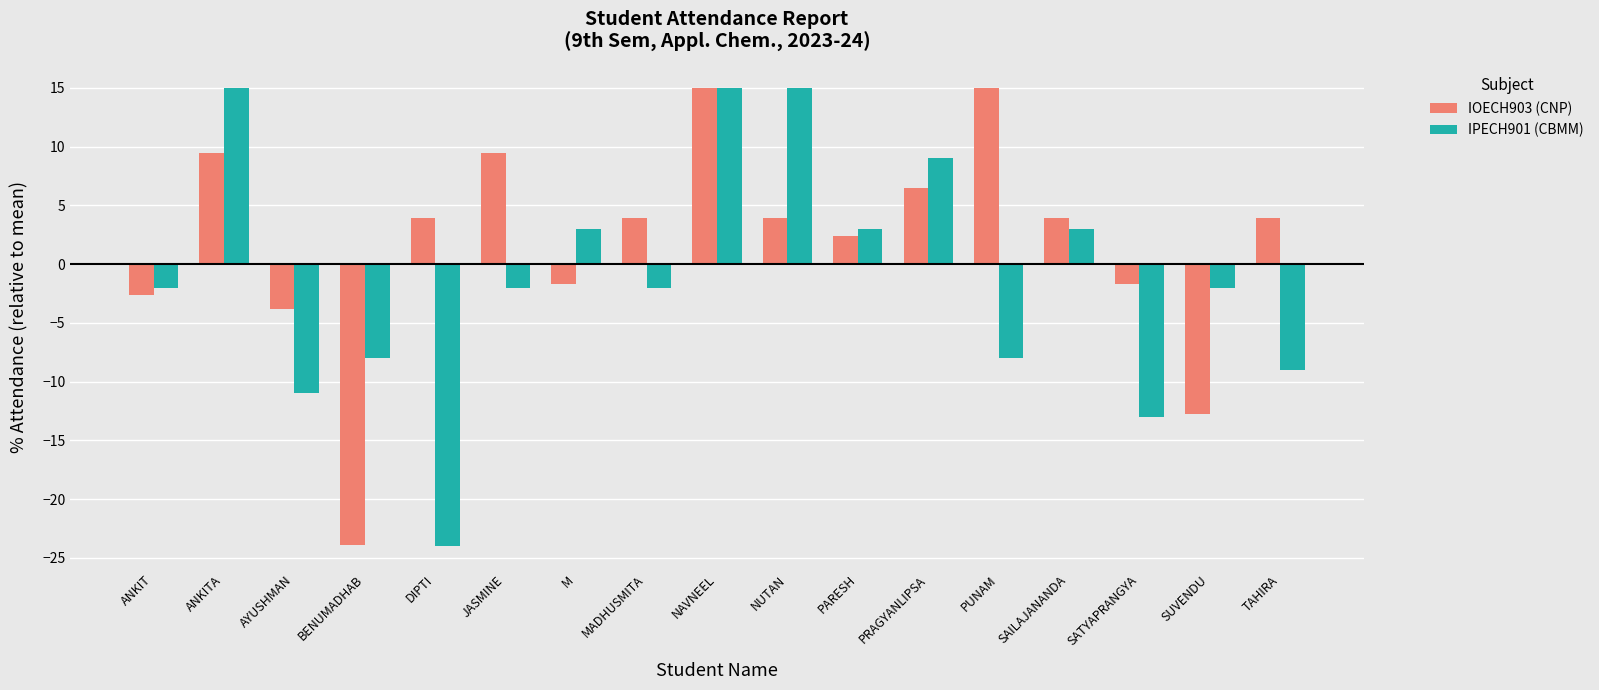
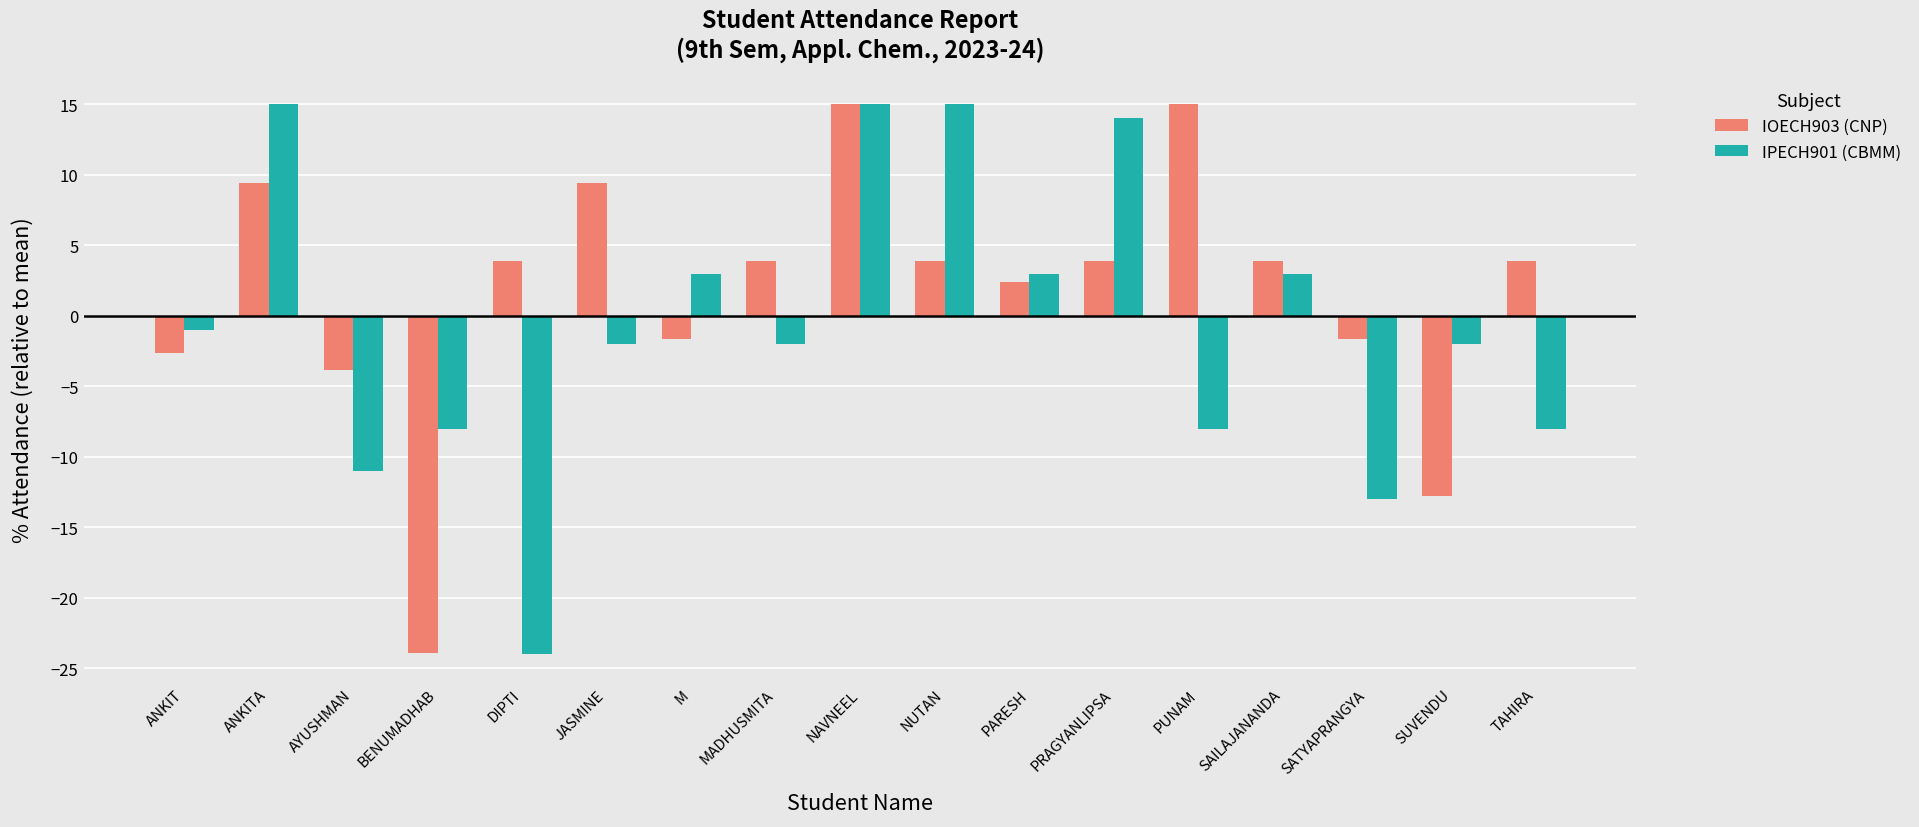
IPECH901 (CBMM), ANKIT: -2.0 -> -1.0
IOECH903 (CNP), PRAGYANLIPSA: 6.4 -> 3.9
IPECH901 (CBMM), PRAGYANLIPSA: 9.0 -> 14.0
IPECH901 (CBMM), TAHIRA: -9.0 -> -8.0
